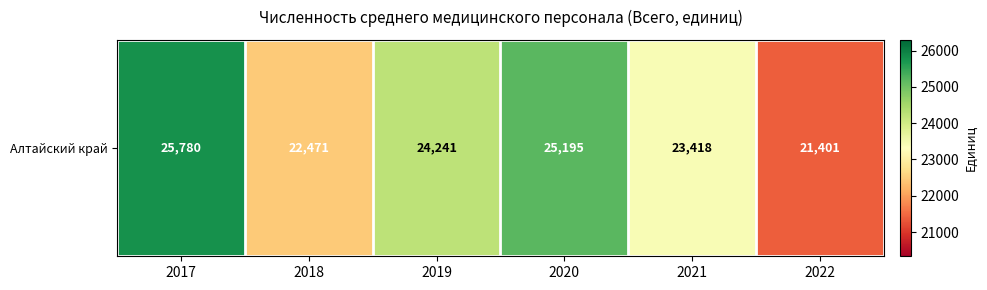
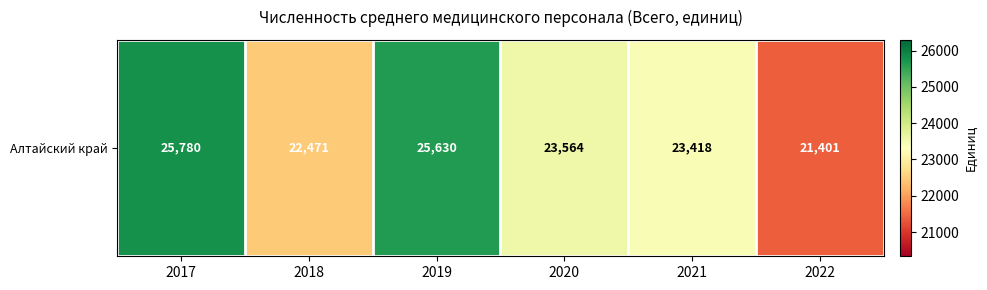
Алтайский край, 2019: 24,241 -> 25,630
Алтайский край, 2020: 25,195 -> 23,564
